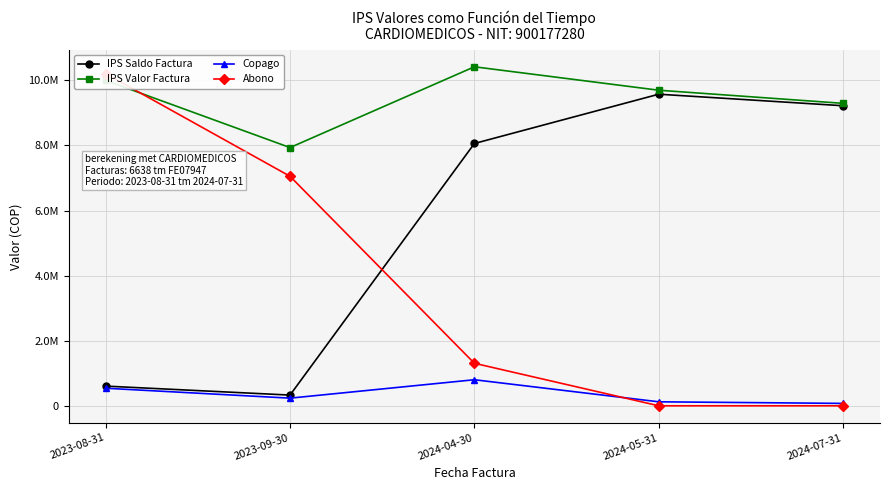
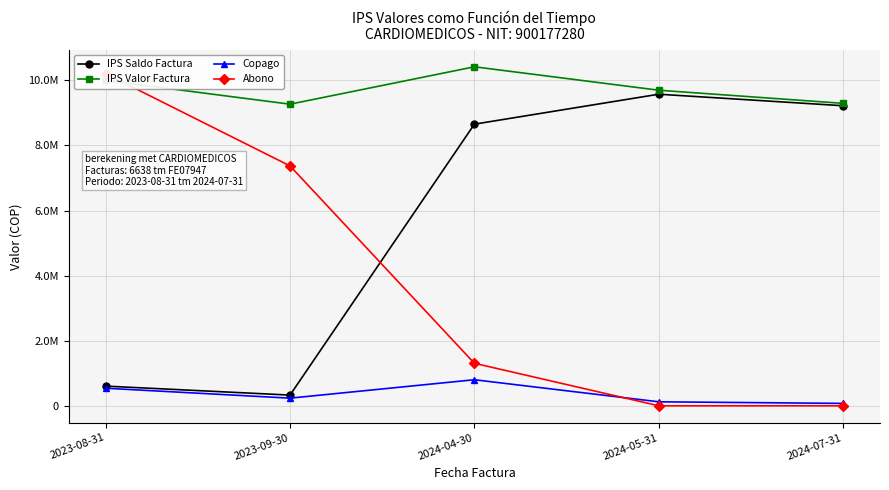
IPS Valor Factura, 2023-09-30: 7900000 -> 9300000
Abono, 2023-09-30: 7100000 -> 7400000
IPS Saldo Factura, 2024-04-30: 8100000 -> 8700000
